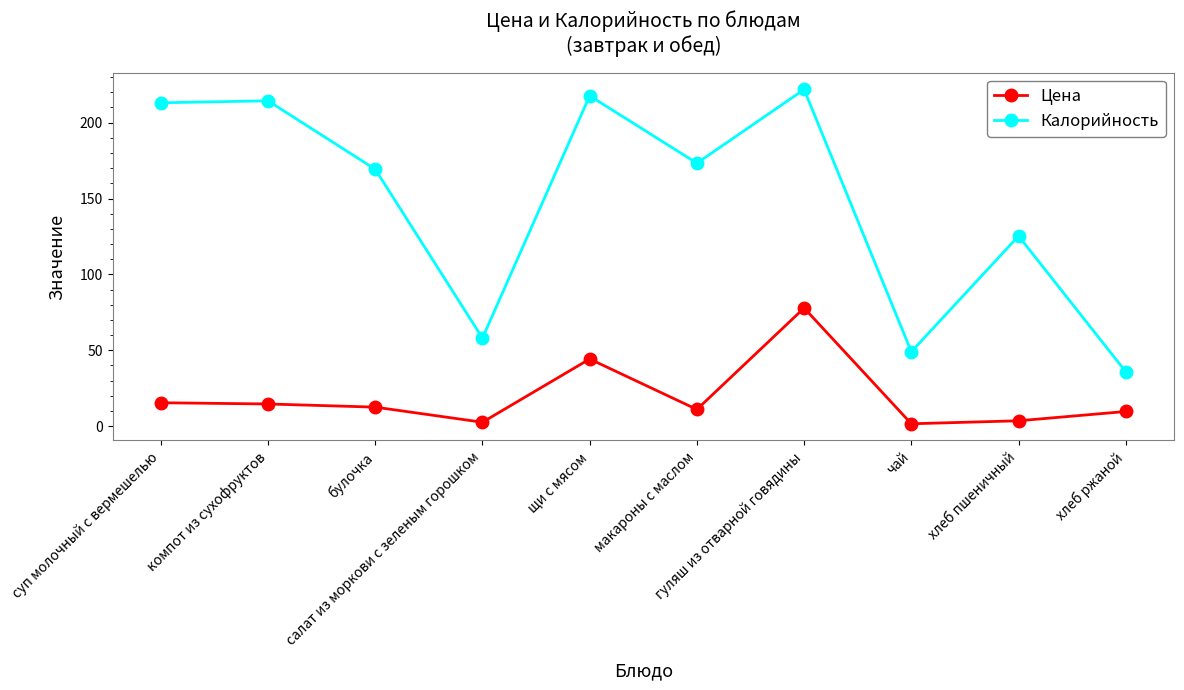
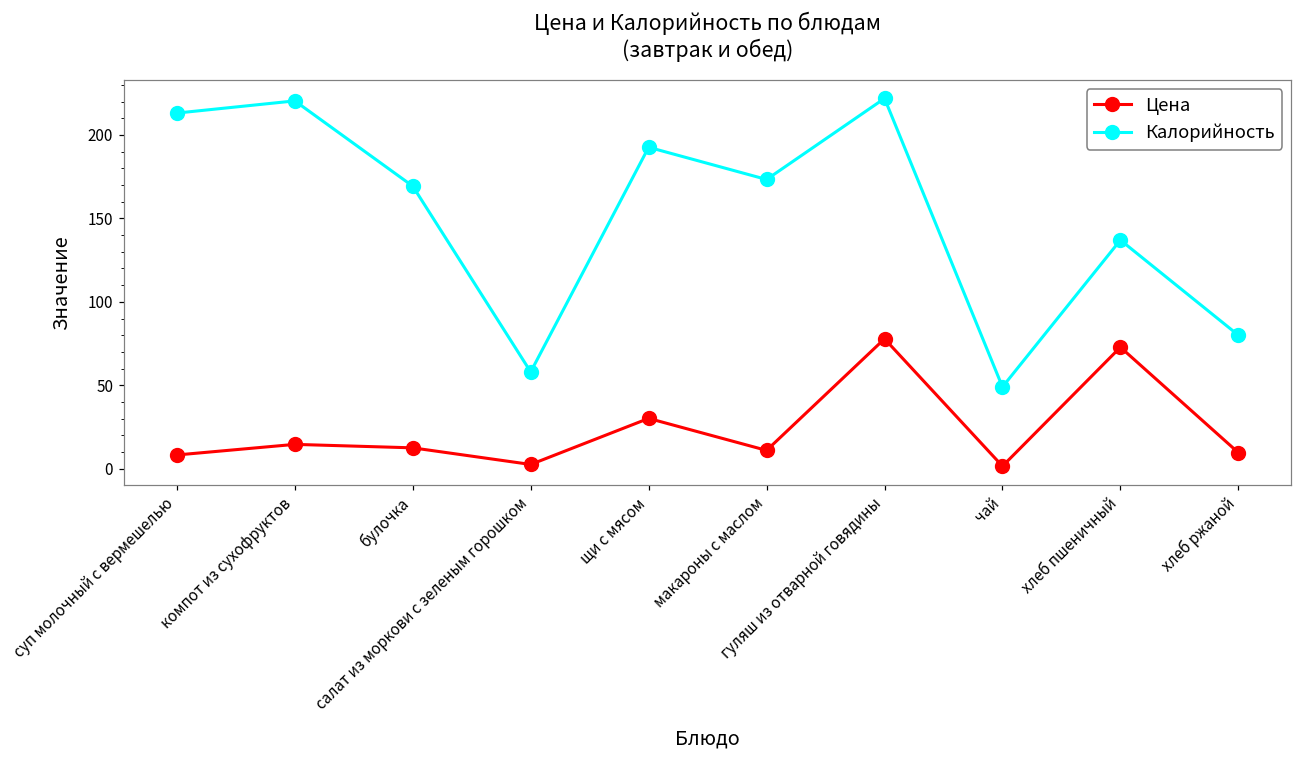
Цена, суп молочный с вермешелью: 15 -> 8
Калорийность, компот из сухофруктов: 214 -> 220
Цена, щи с мясом: 44 -> 30
Калорийность, щи с мясом: 218 -> 193
Цена, хлеб пшеничный: 4 -> 73
Калорийность, хлеб пшеничный: 125 -> 137
Калорийность, хлеб ржаной: 36 -> 80
